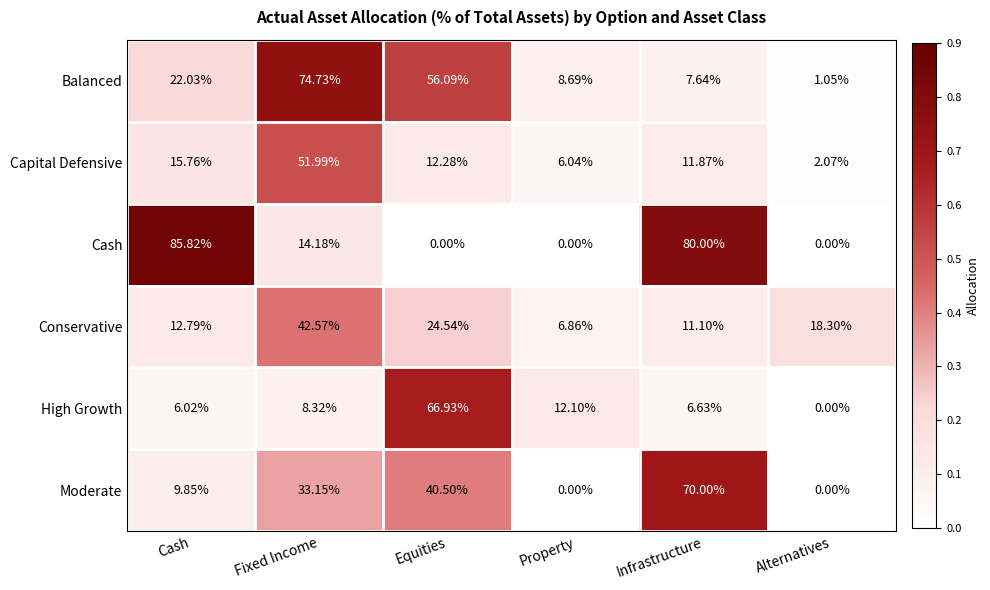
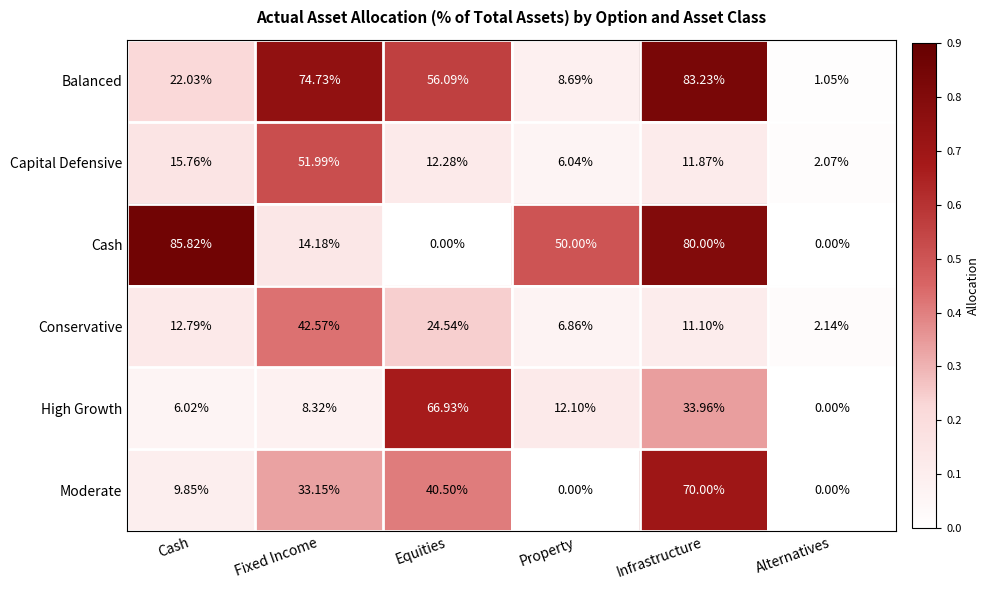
Balanced, Infrastructure: 7.64% -> 83.23%
Cash, Property: 0.00% -> 50.00%
Conservative, Alternatives: 18.30% -> 2.14%
High Growth, Infrastructure: 6.63% -> 33.96%
